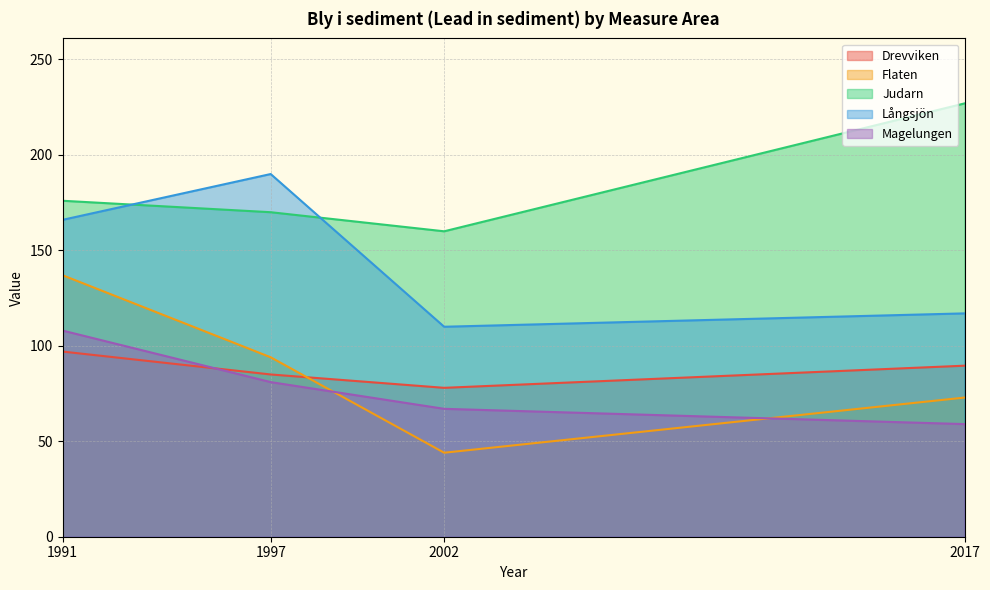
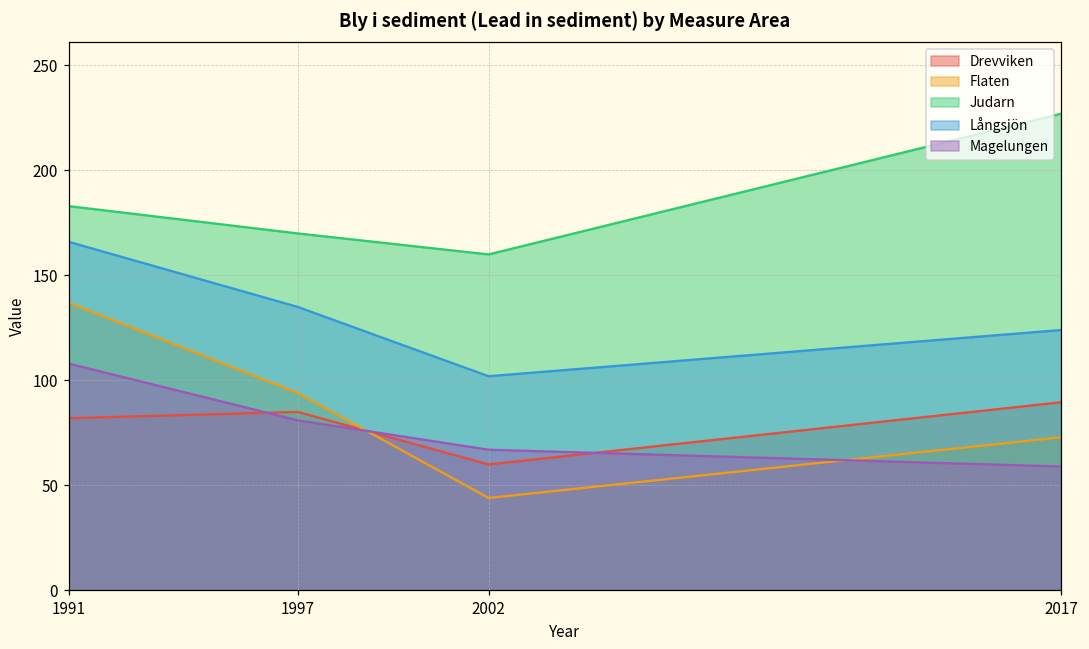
Drevviken, 1991: 97 -> 82
Judarn, 1991: 176 -> 183
Långsjön, 1997: 190 -> 135
Drevviken, 2002: 78 -> 60
Långsjön, 2002: 110 -> 102
Långsjön, 2017: 117 -> 124
